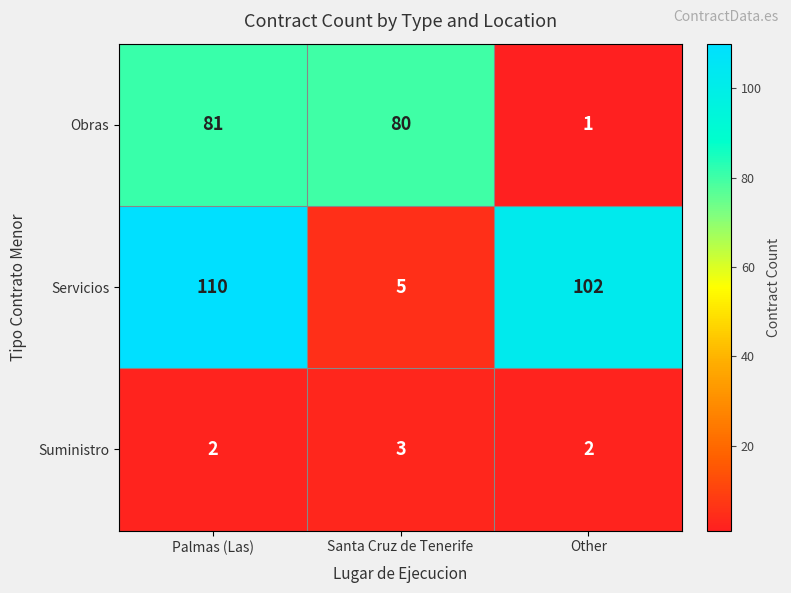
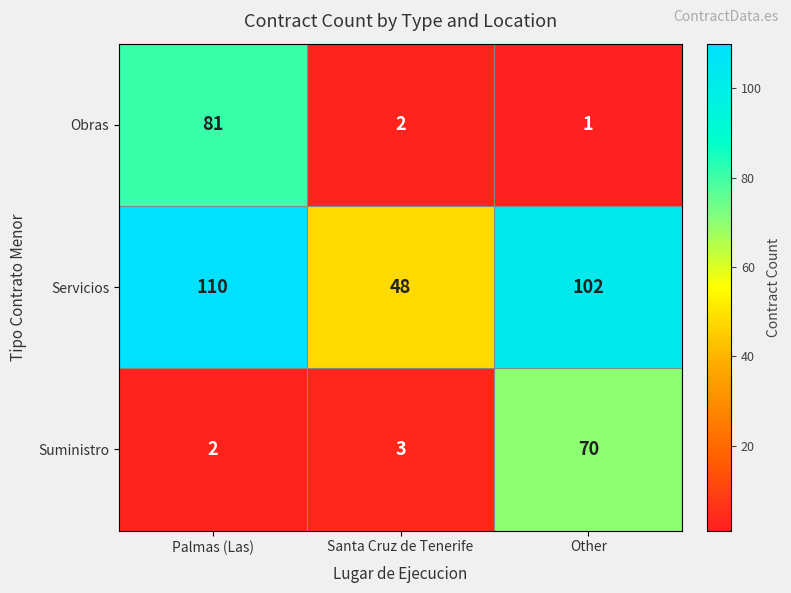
Obras, Santa Cruz de Tenerife: 80 -> 2
Servicios, Santa Cruz de Tenerife: 5 -> 48
Suministro, Other: 2 -> 70
